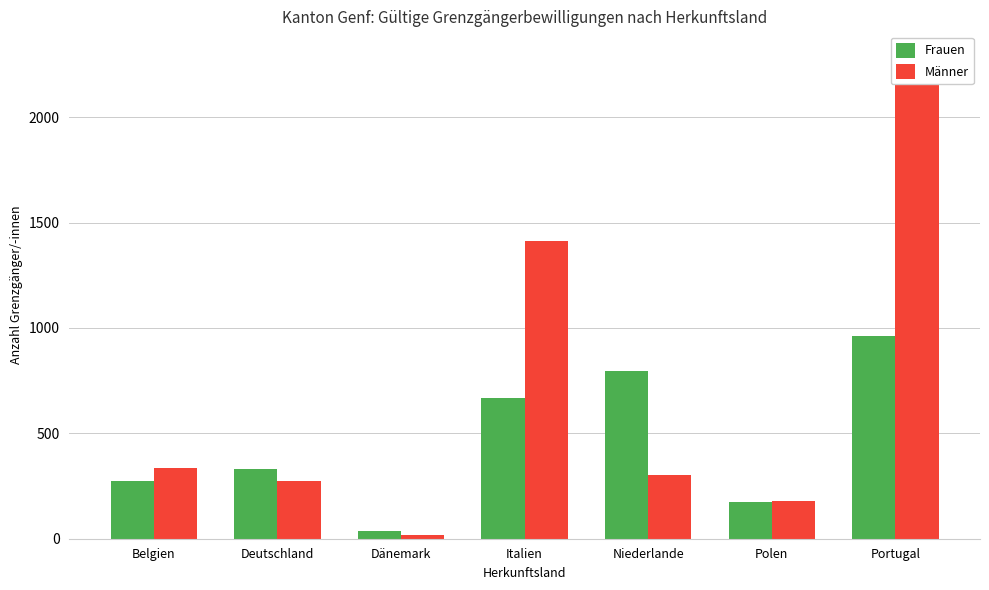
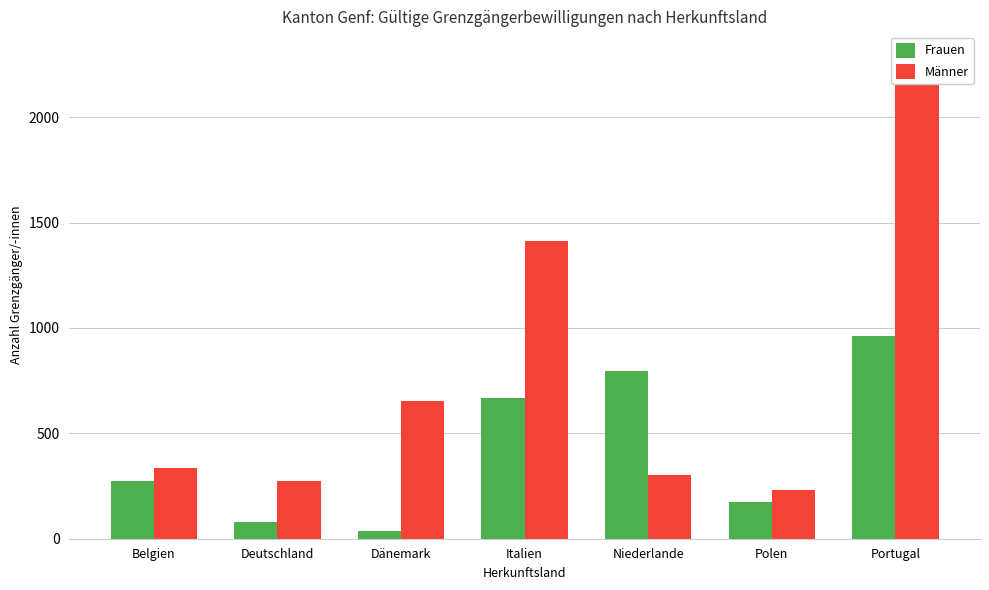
Frauen, Deutschland: 330 -> 80
Männer, Dänemark: 20 -> 650
Männer, Polen: 180 -> 230
